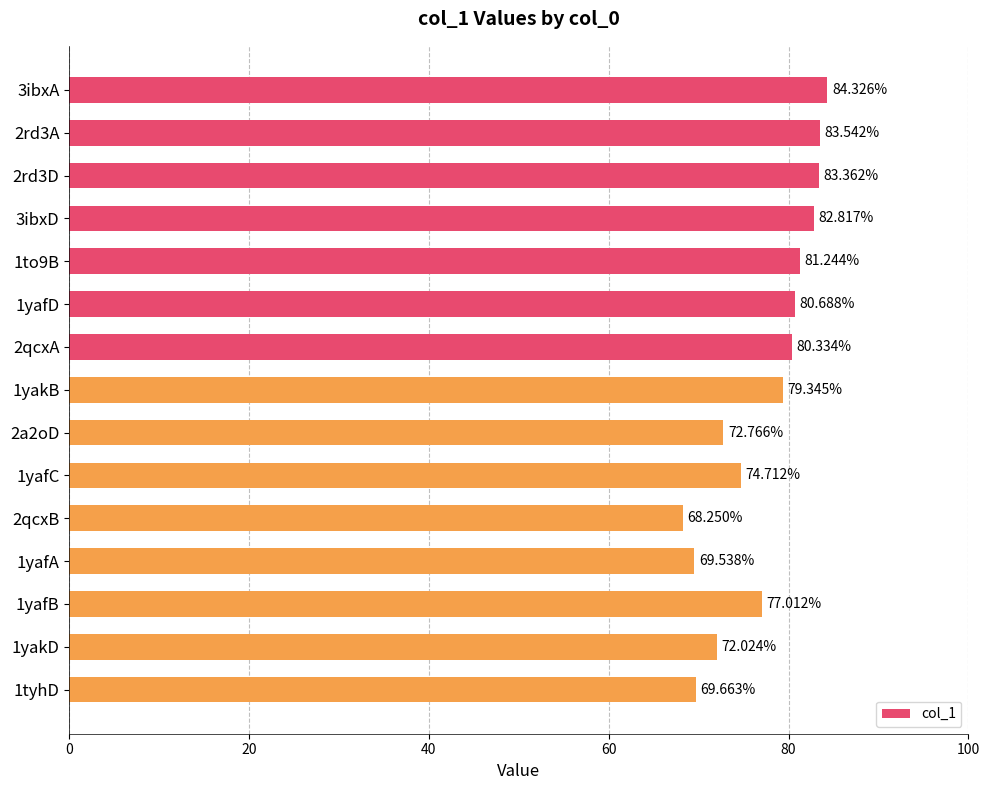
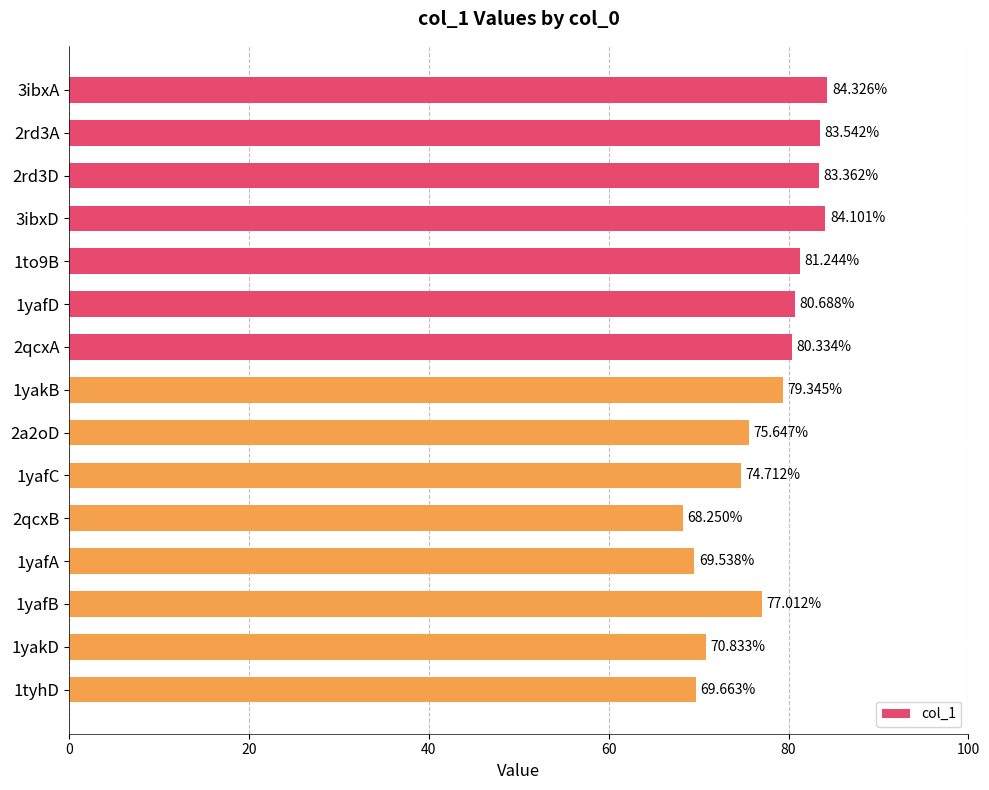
3ibxD: 82.817% -> 84.101%
2a2oD: 72.766% -> 75.647%
1yakD: 72.024% -> 70.833%
